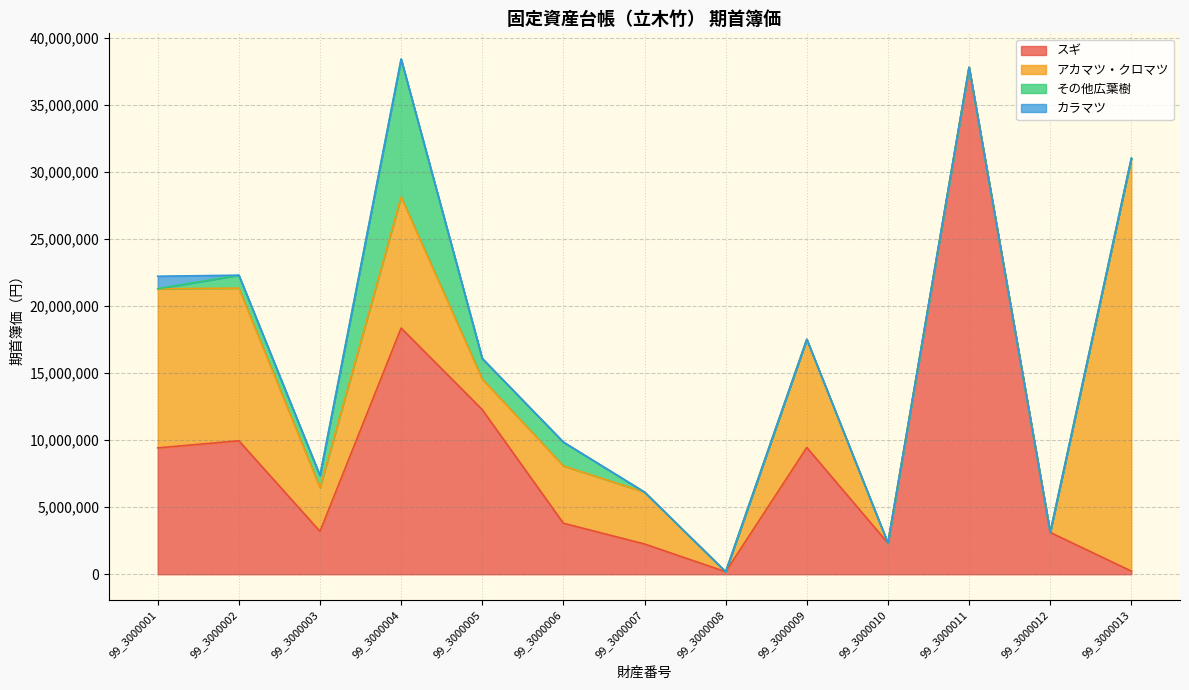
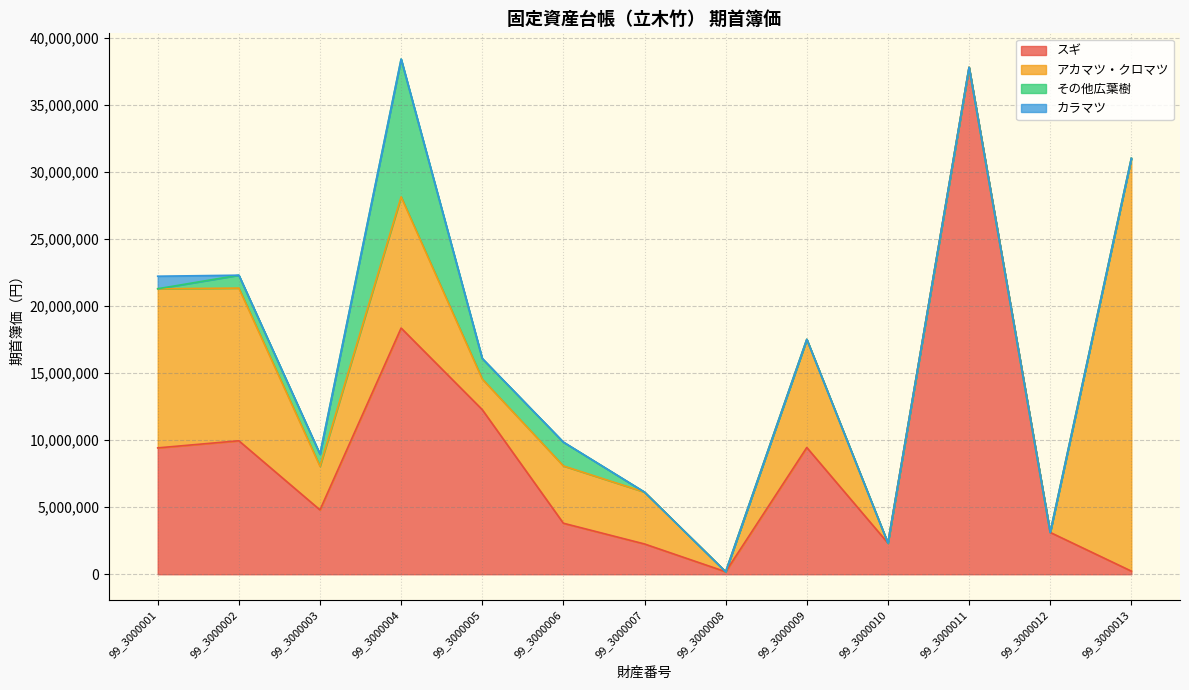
スギ, 99_3000003: 3,200,000 -> 4,800,000
